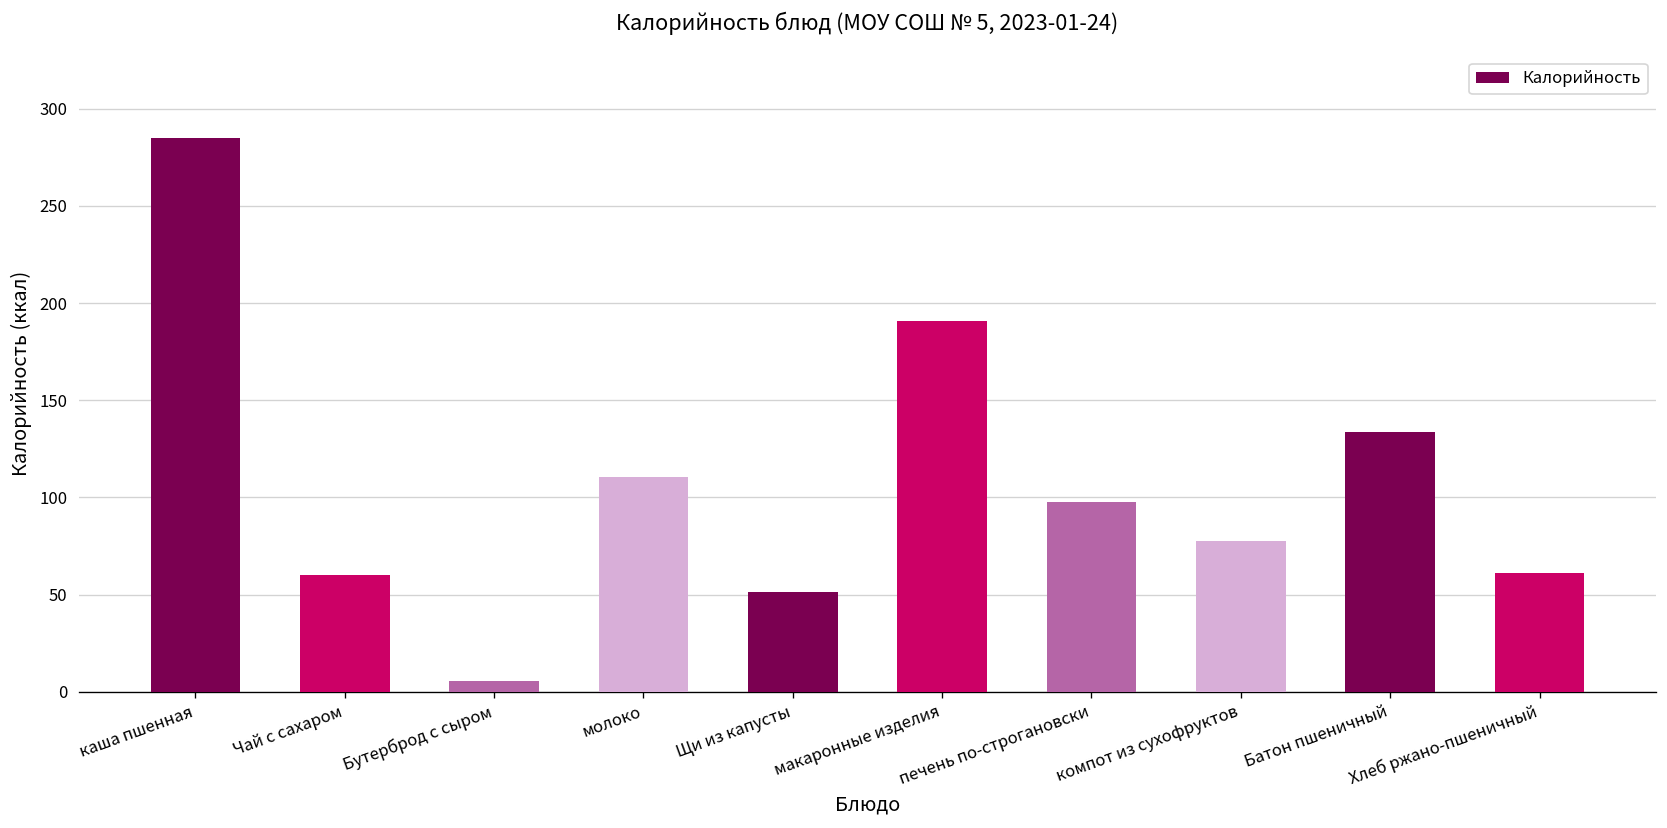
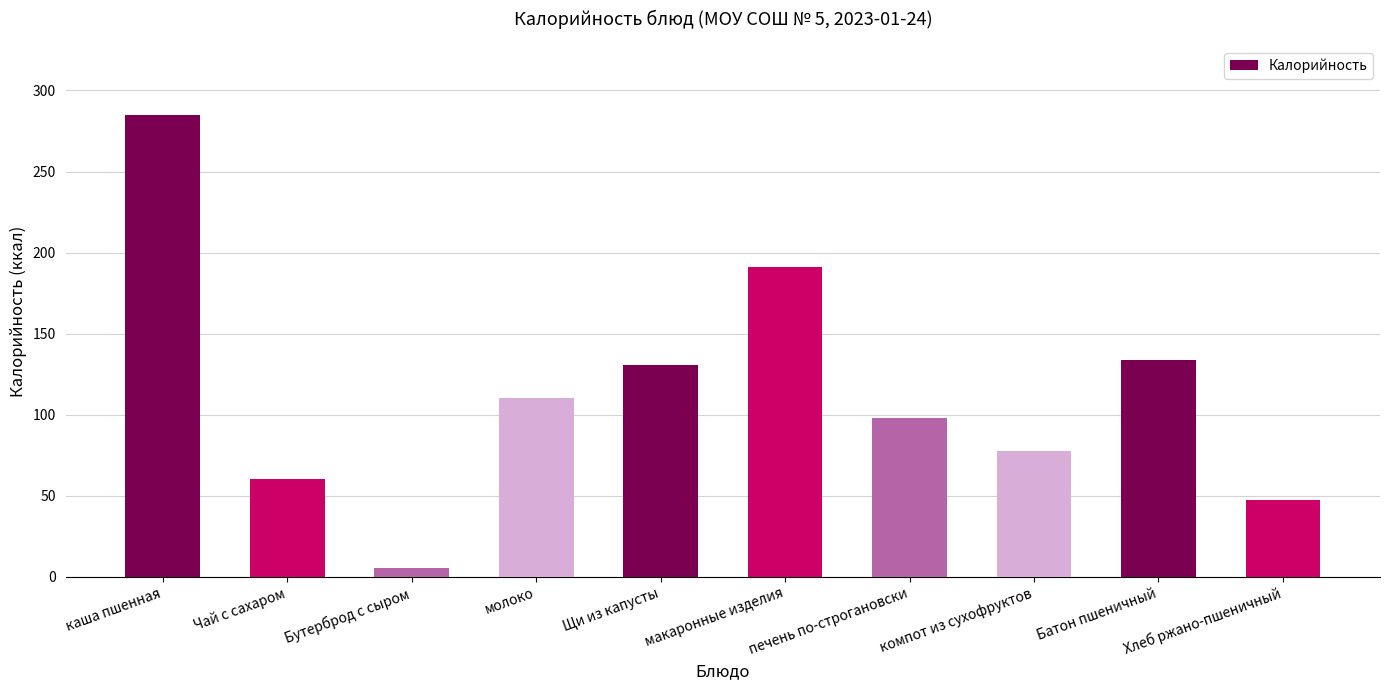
Щи из капусты: 51 -> 131
Хлеб ржано-пшеничный: 61 -> 47
